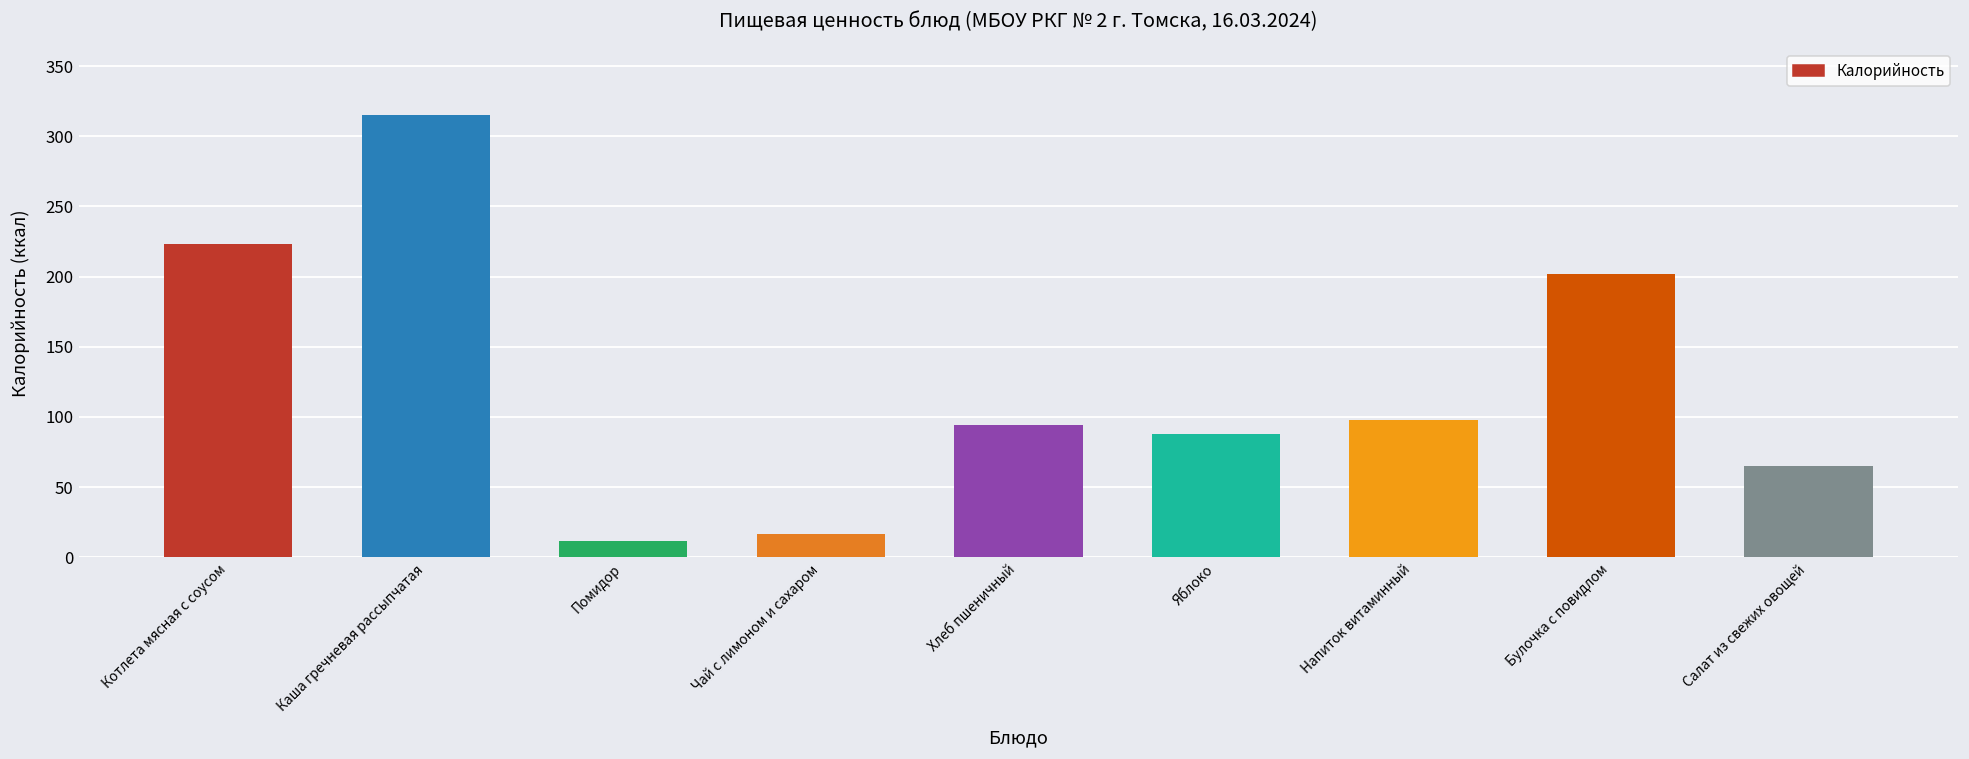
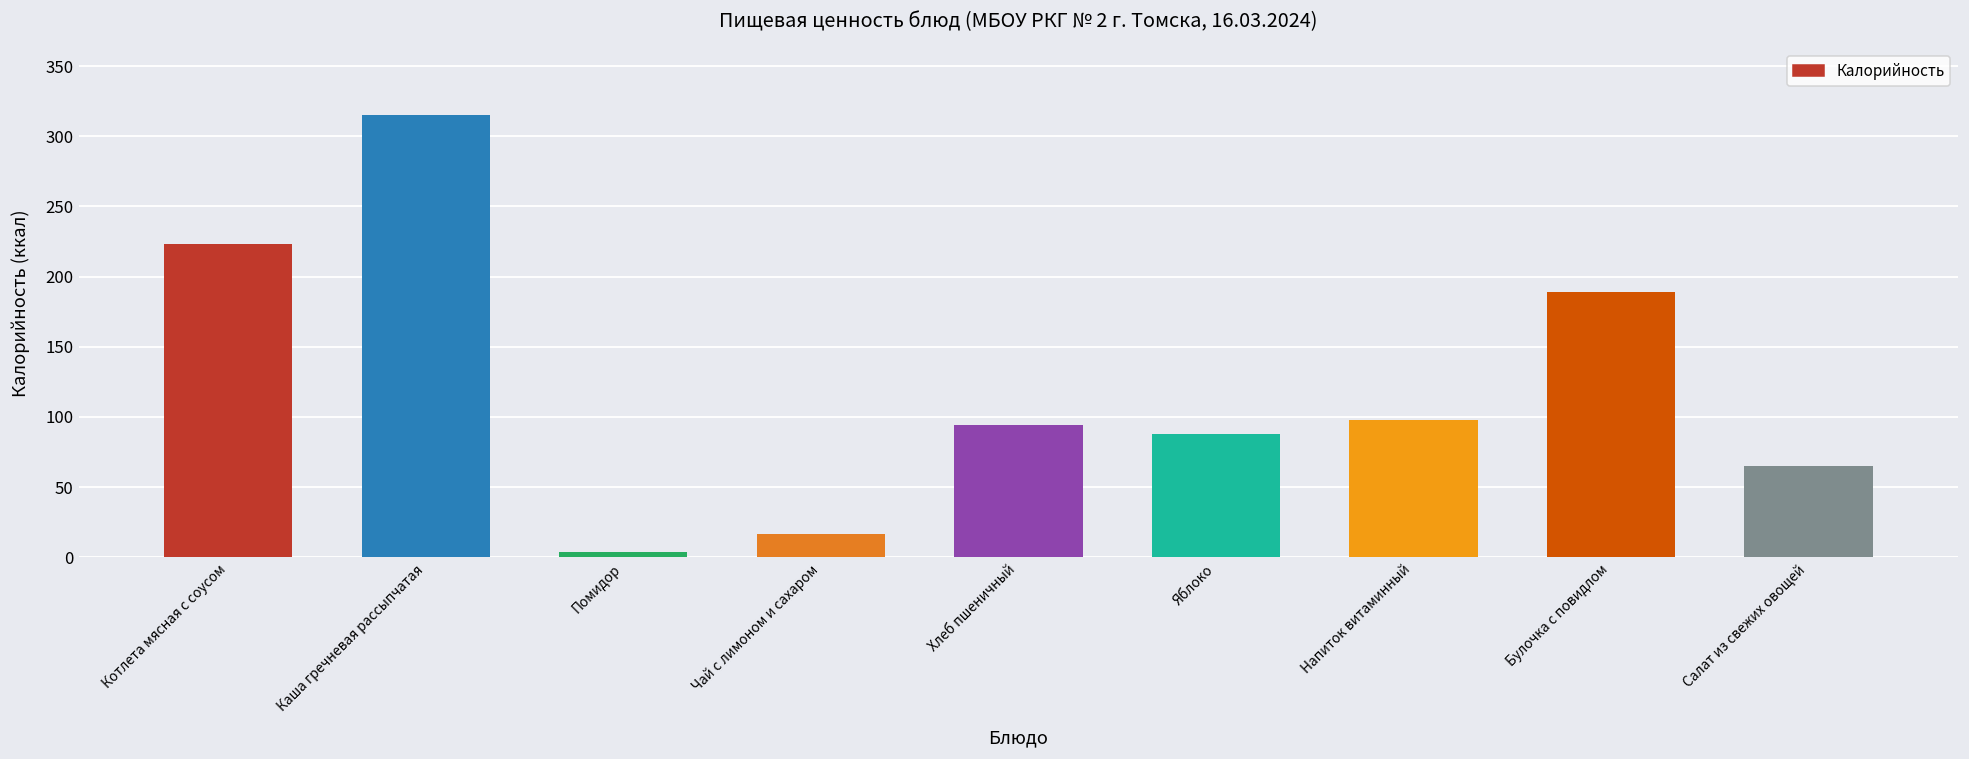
Помидор: 12 -> 4
Булочка с повидлом: 202 -> 189
